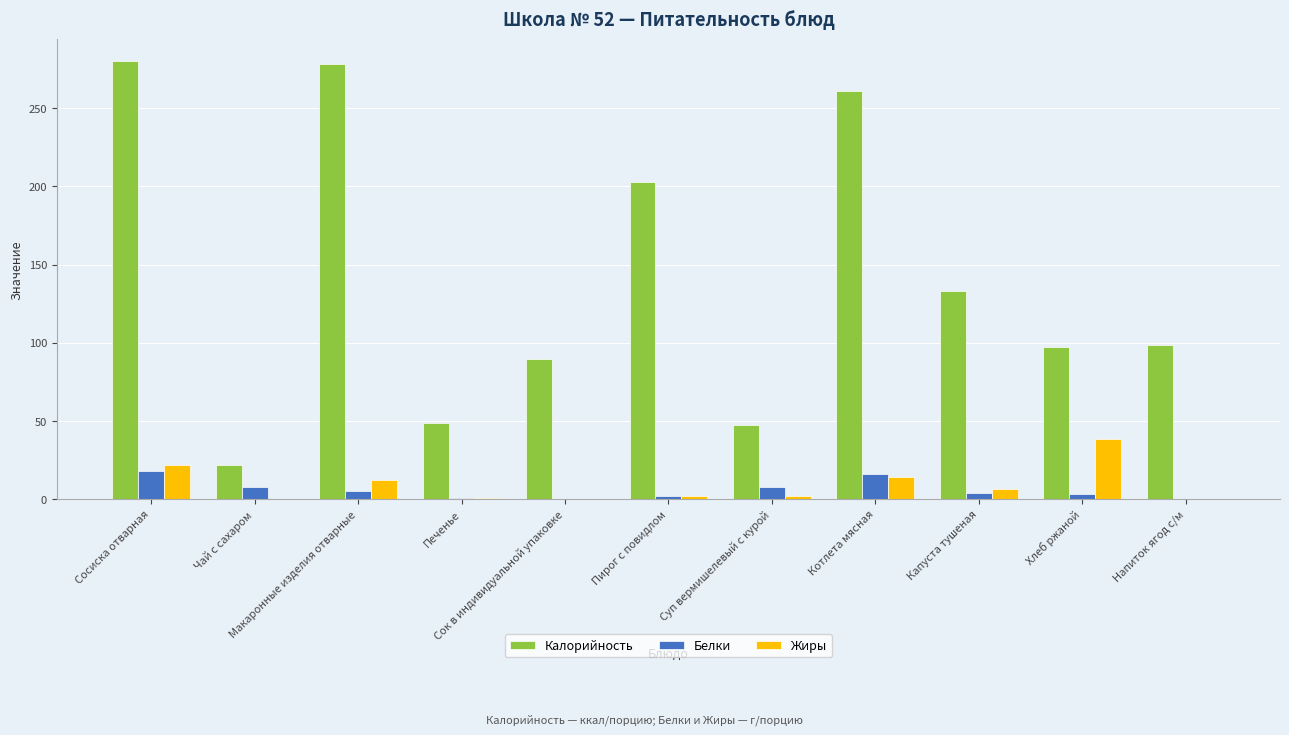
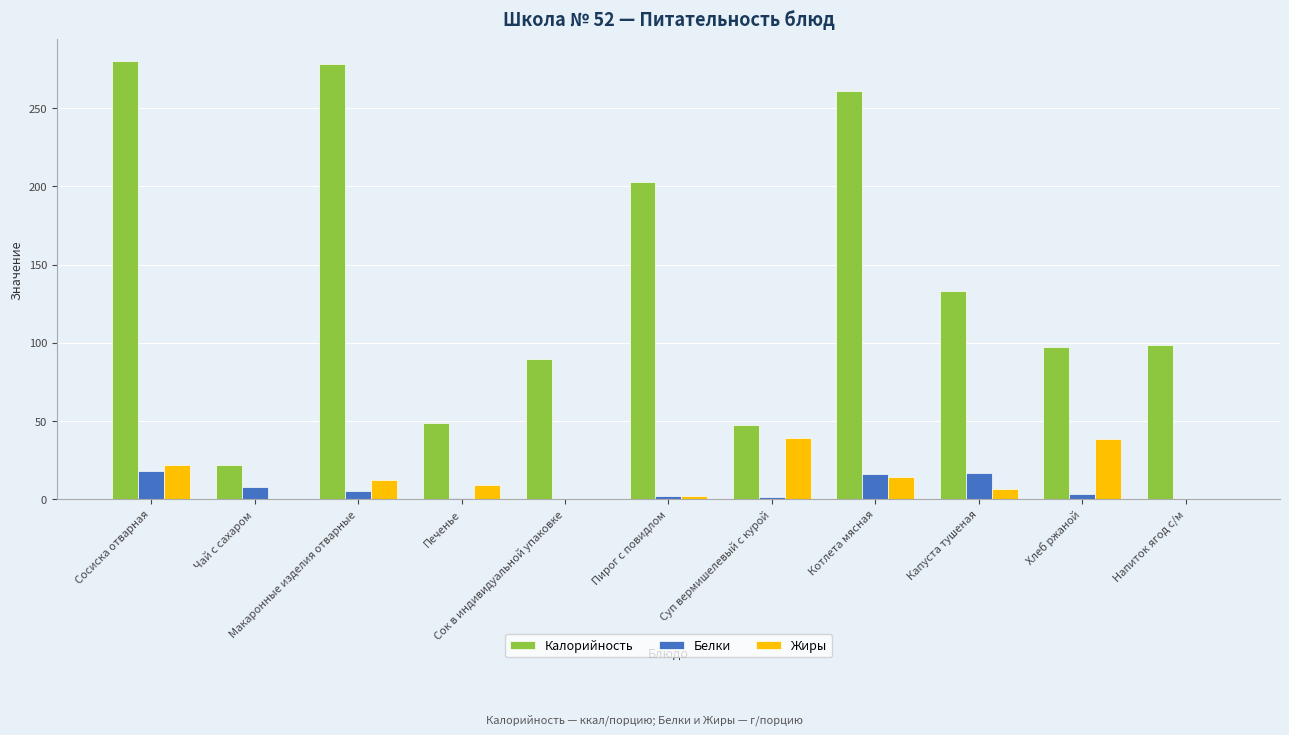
Жиры, Печенье: 1 -> 9
Белки, Суп вермишелевый с курой: 8 -> 1
Жиры, Суп вермишелевый с курой: 2 -> 39
Белки, Капуста тушеная: 4 -> 17
